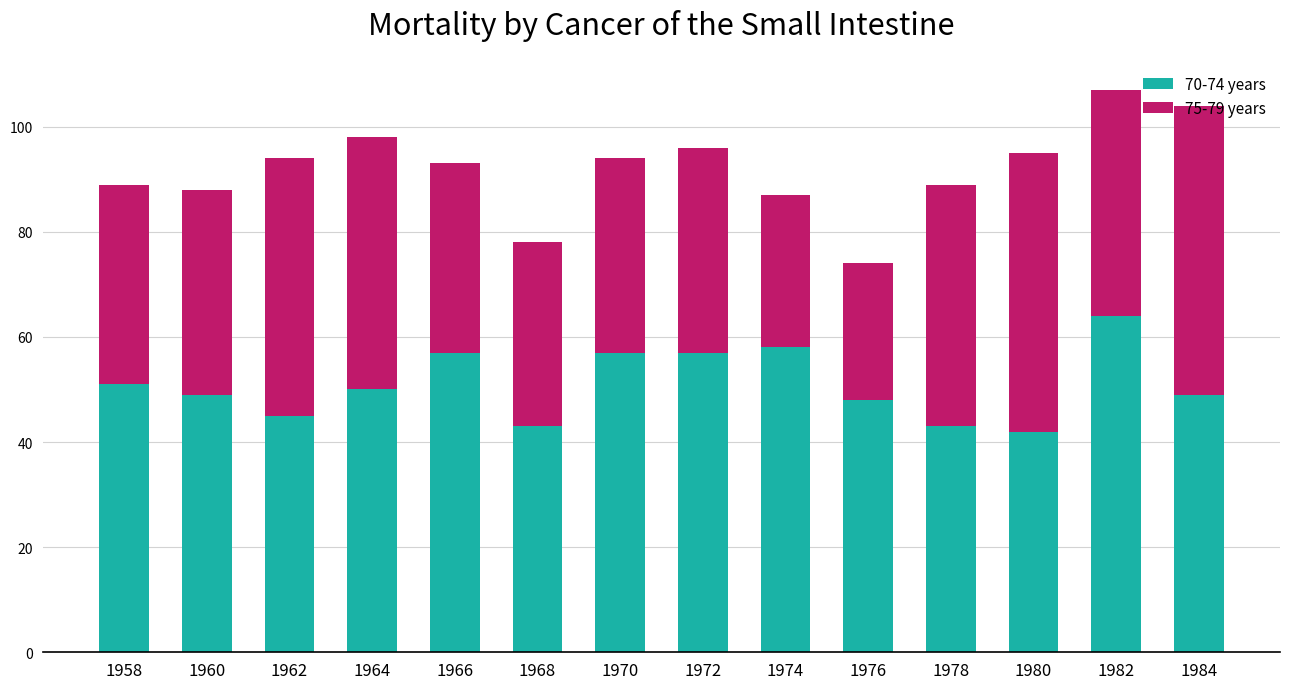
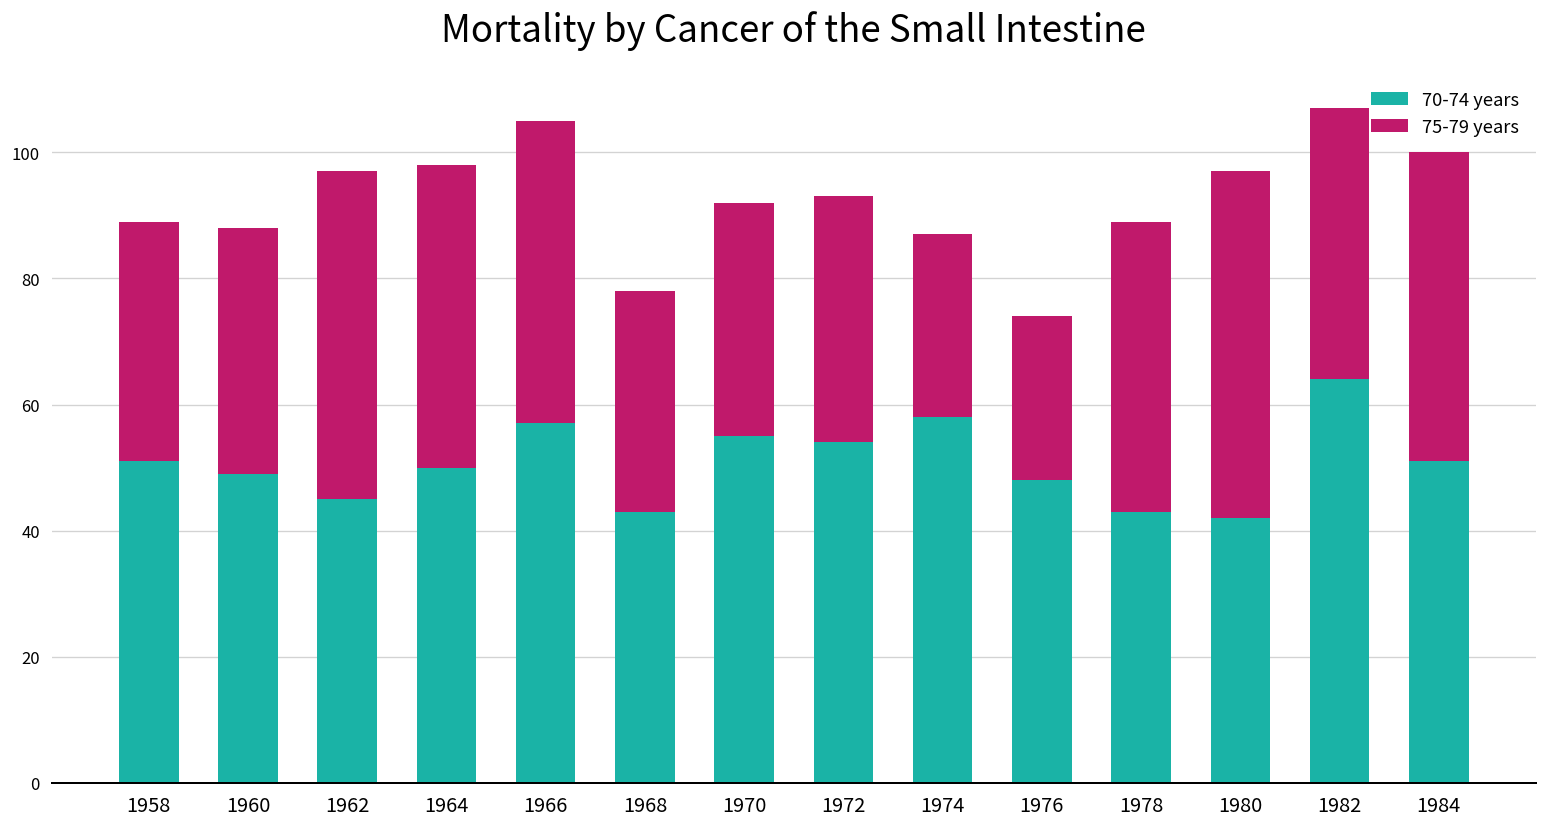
75-79 years, 1962: 49 -> 52
75-79 years, 1966: 36 -> 48
70-74 years, 1970: 57 -> 55
70-74 years, 1972: 57 -> 54
75-79 years, 1980: 53 -> 55
70-74 years, 1984: 49 -> 51
75-79 years, 1984: 55 -> 49
